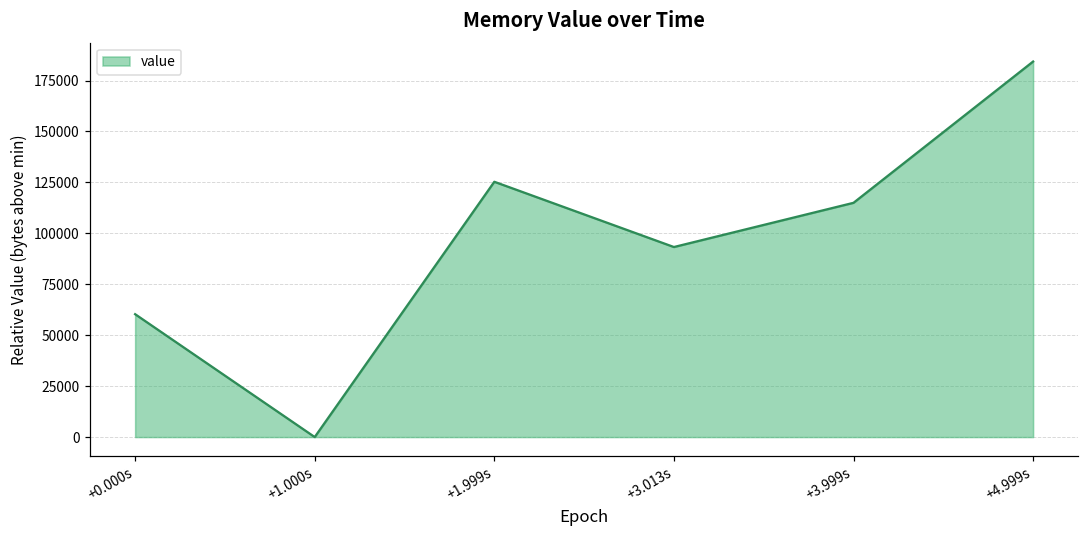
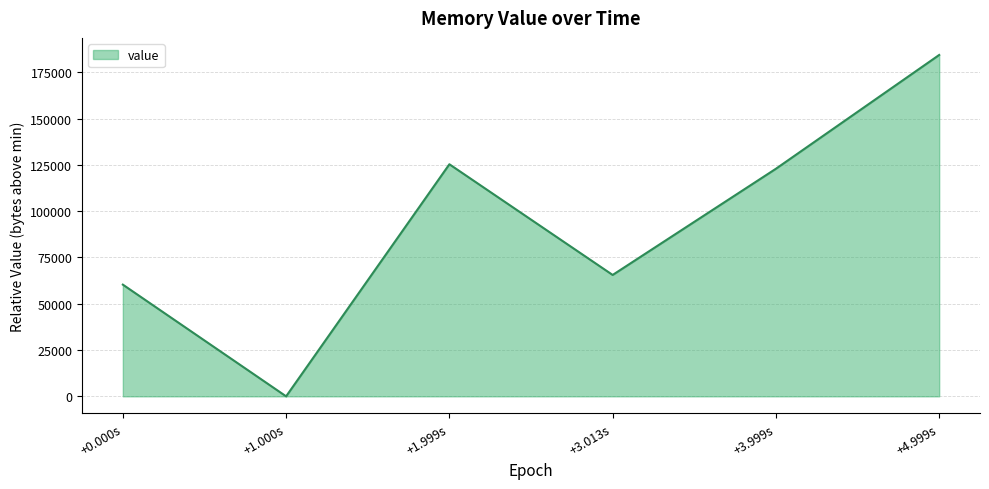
+3.013s: 93000 -> 66000
+3.999s: 115000 -> 123000
